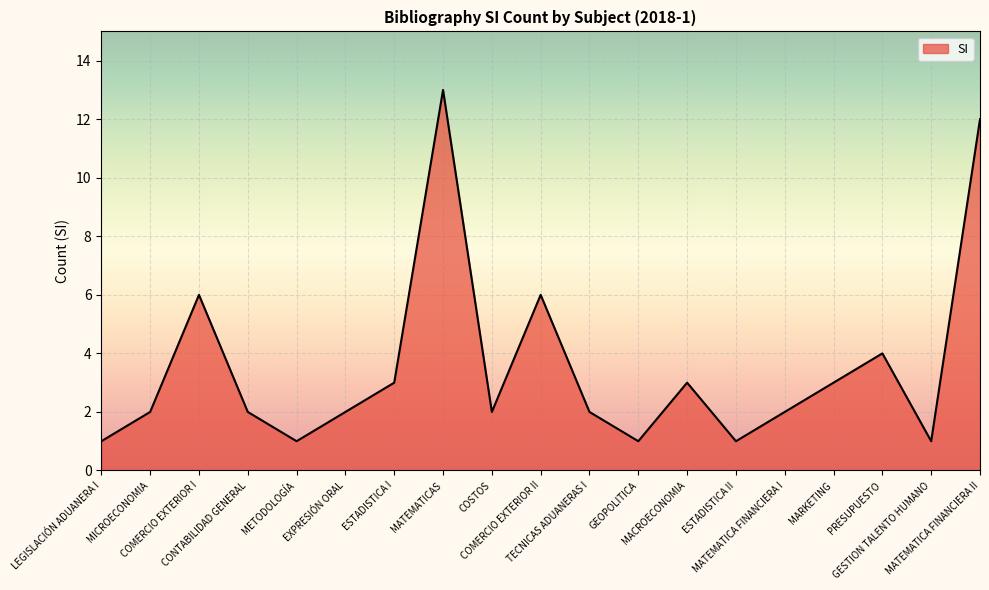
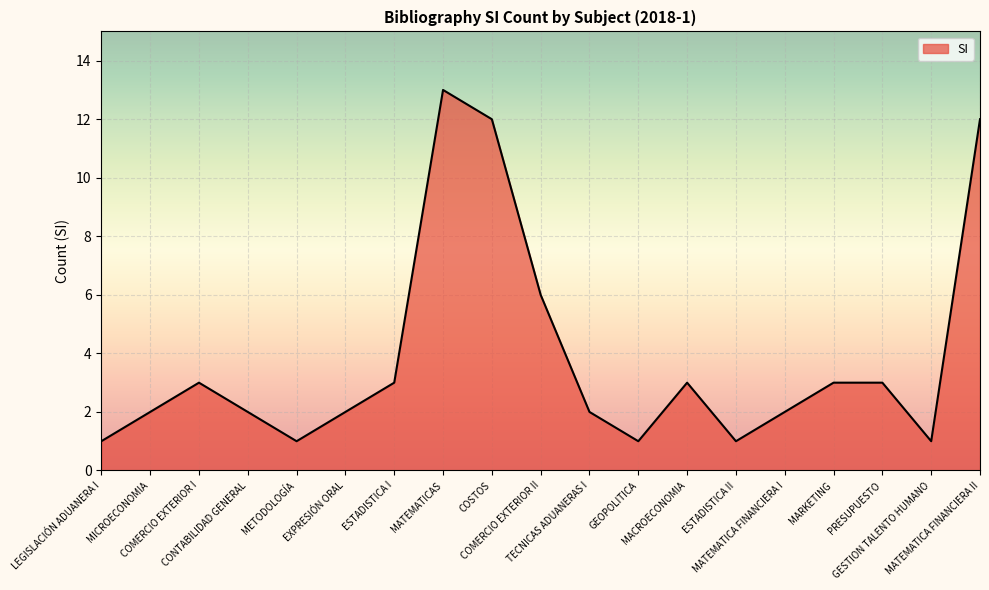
COMERCIO EXTERIOR I: 6 -> 3
COSTOS: 2 -> 12
PRESUPUESTO: 4 -> 3
